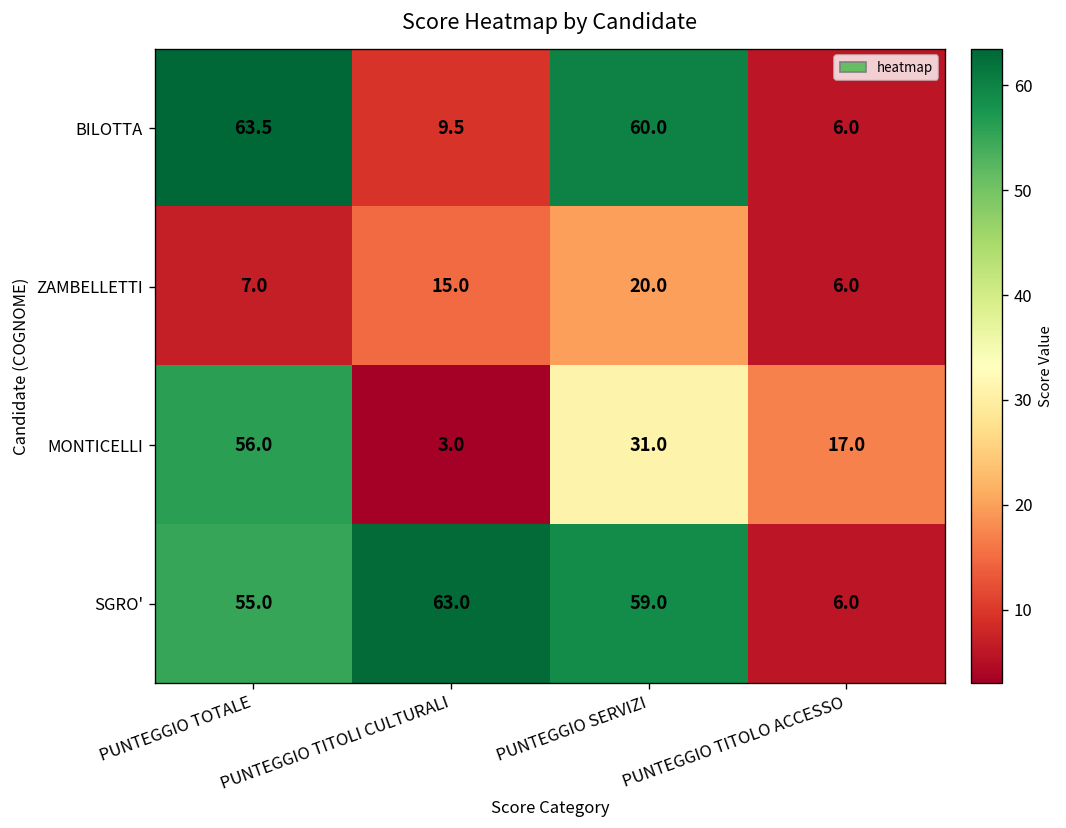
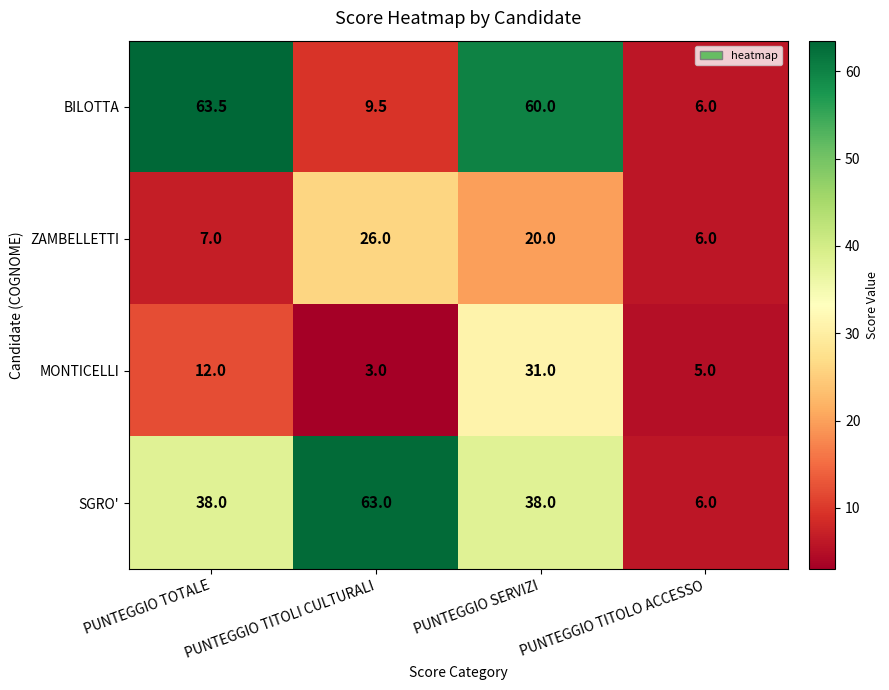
ZAMBELLETTI, PUNTEGGIO TITOLI CULTURALI: 15.0 -> 26.0
MONTICELLI, PUNTEGGIO TOTALE: 56.0 -> 12.0
MONTICELLI, PUNTEGGIO TITOLO ACCESSO: 17.0 -> 5.0
SGRO', PUNTEGGIO TOTALE: 55.0 -> 38.0
SGRO', PUNTEGGIO SERVIZI: 59.0 -> 38.0
